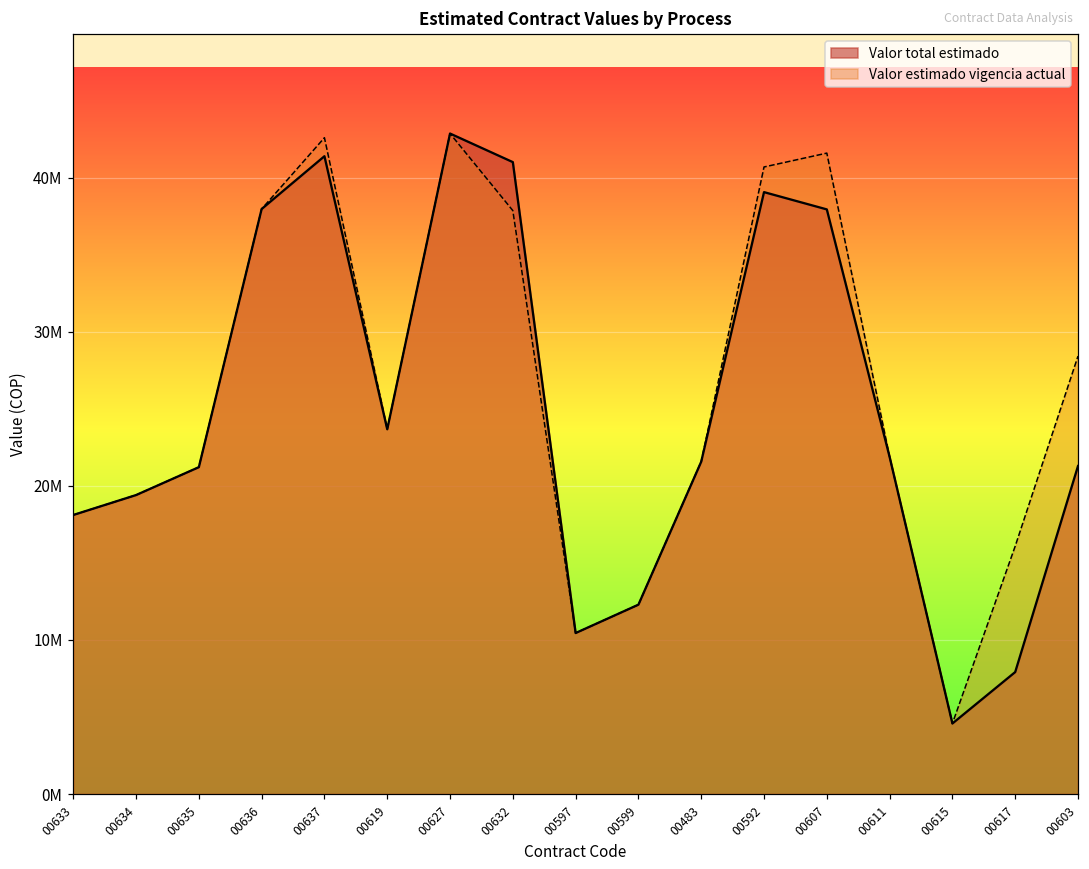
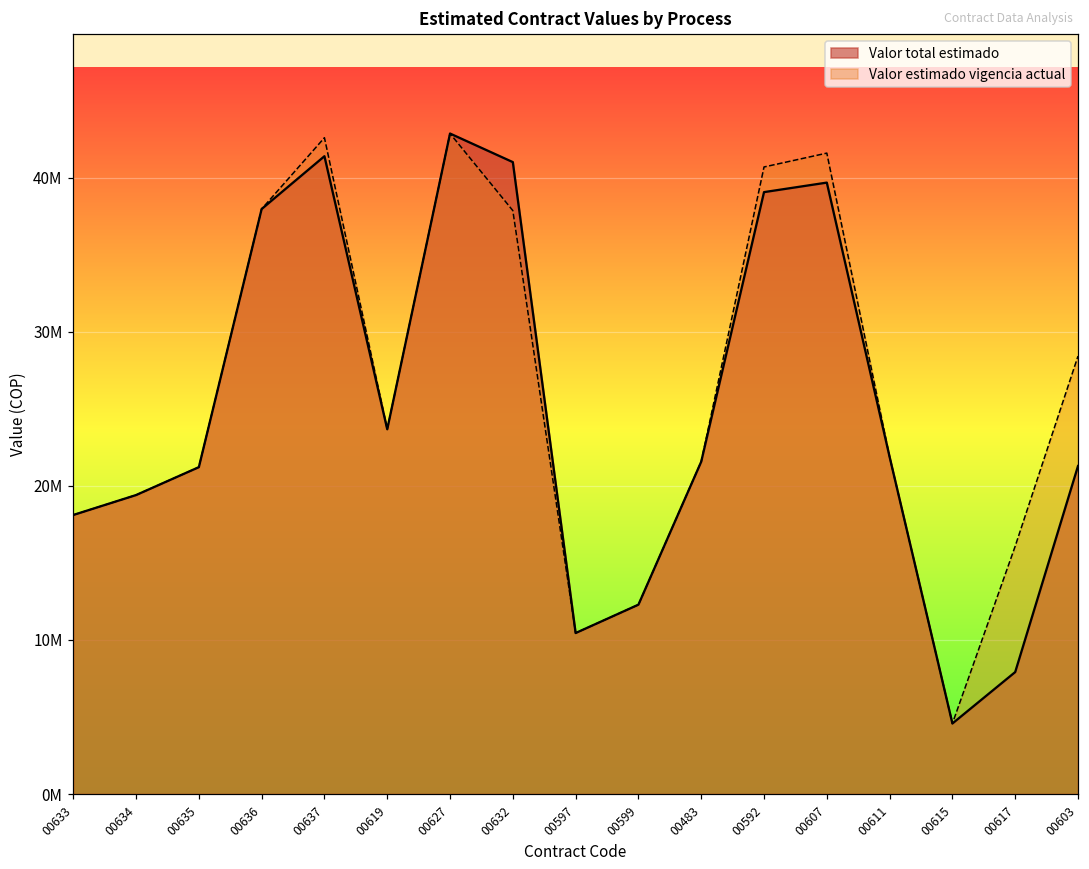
Valor total estimado, 00607: 37900000 -> 39700000
